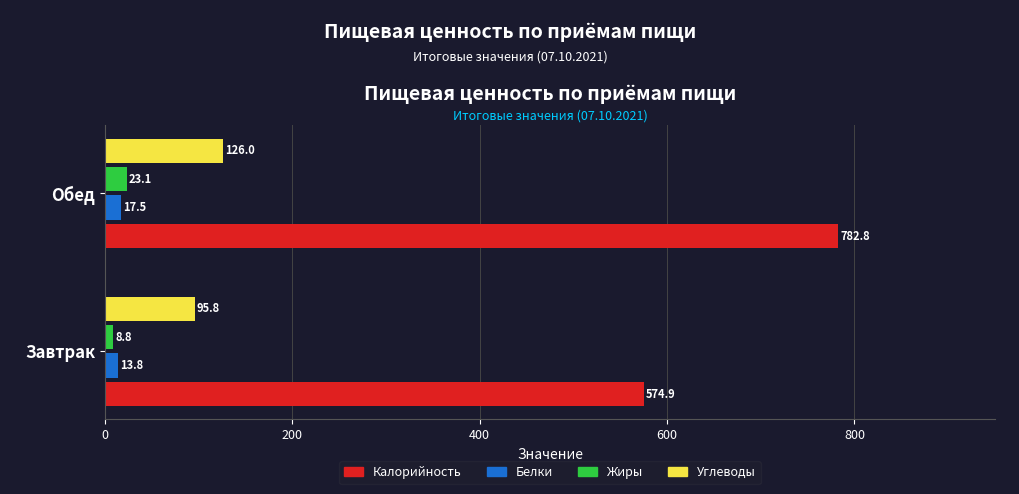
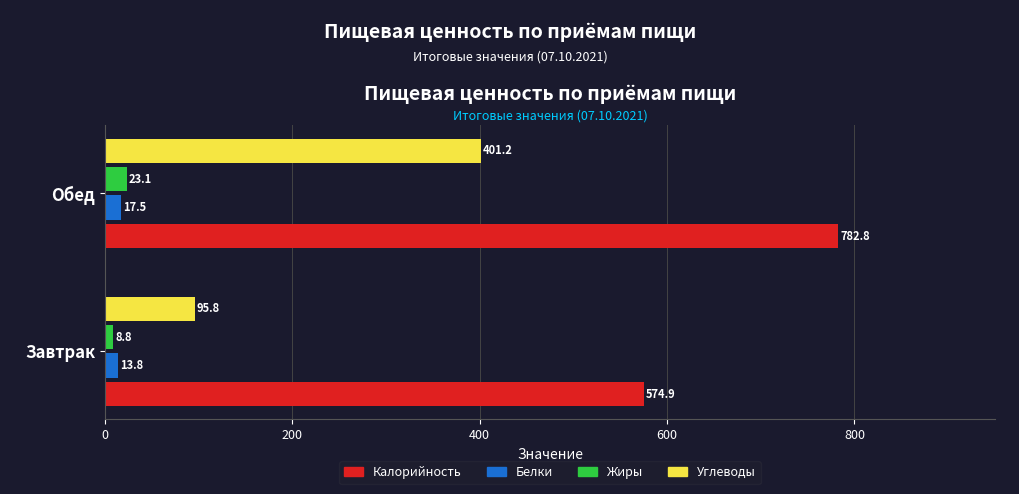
Углеводы, Обед: 126.0 -> 401.2
